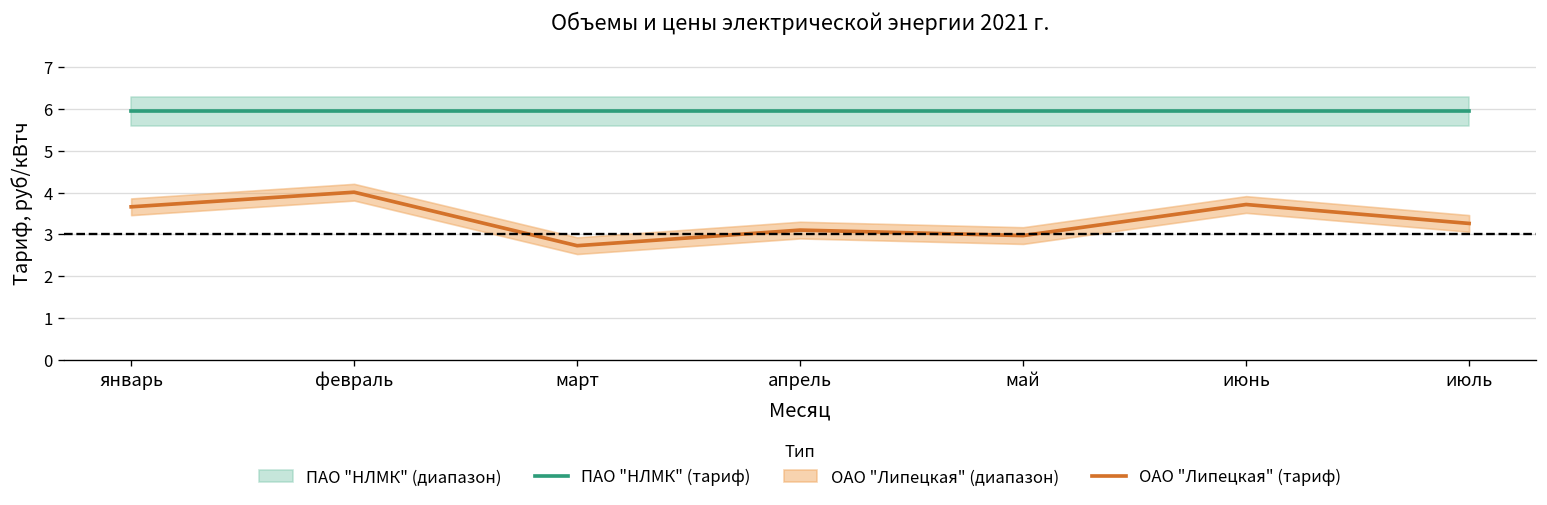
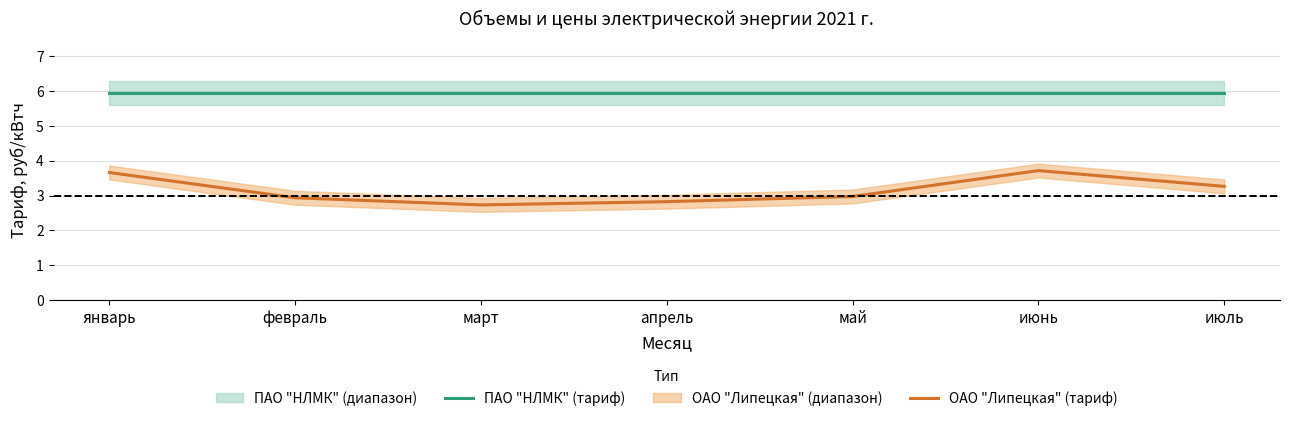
ОАО "Липецкая" (тариф), февраль: 4.0 -> 2.9
ОАО "Липецкая" (тариф), апрель: 3.1 -> 2.8
